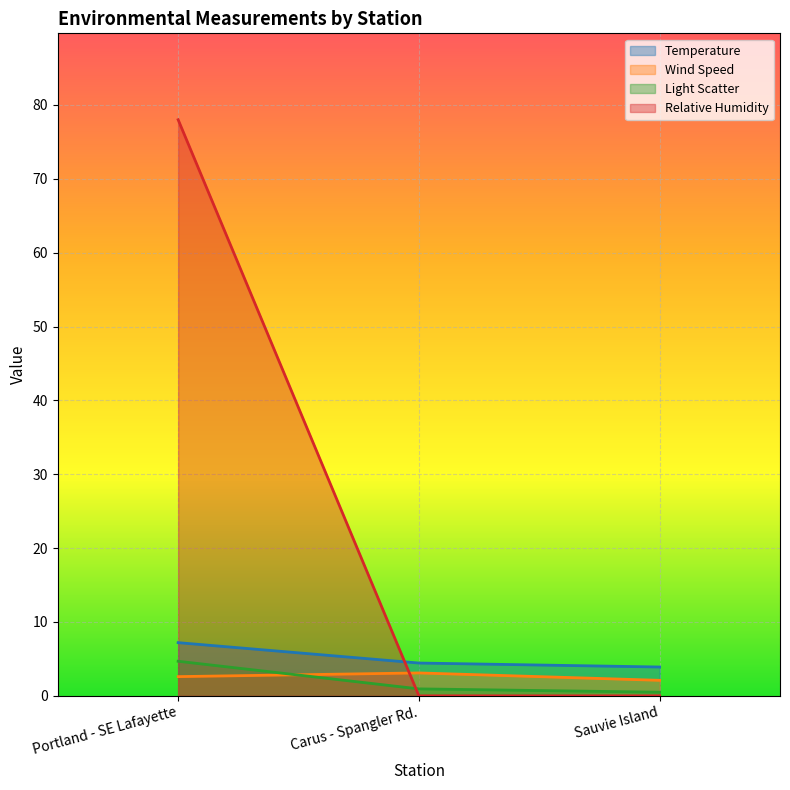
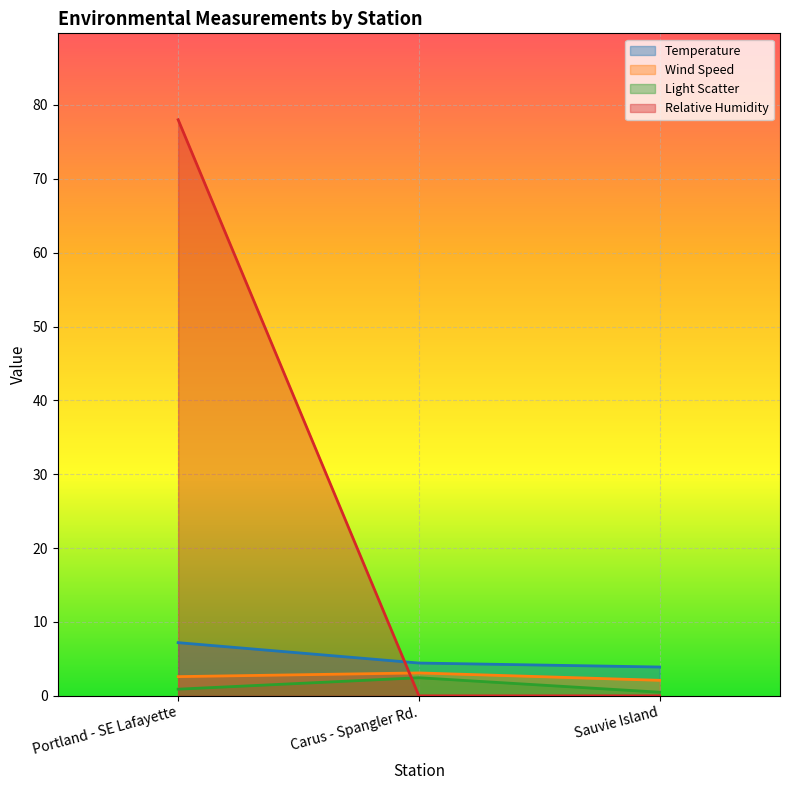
Light Scatter, Portland - SE Lafayette: 5 -> 1
Light Scatter, Carus - Spangler Rd.: 1 -> 2
